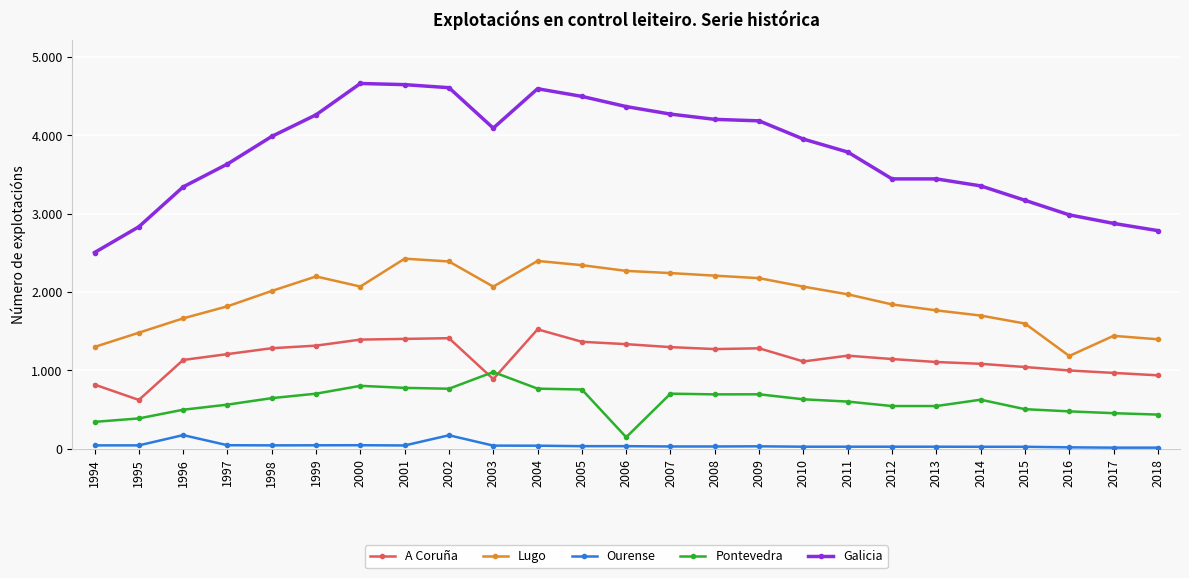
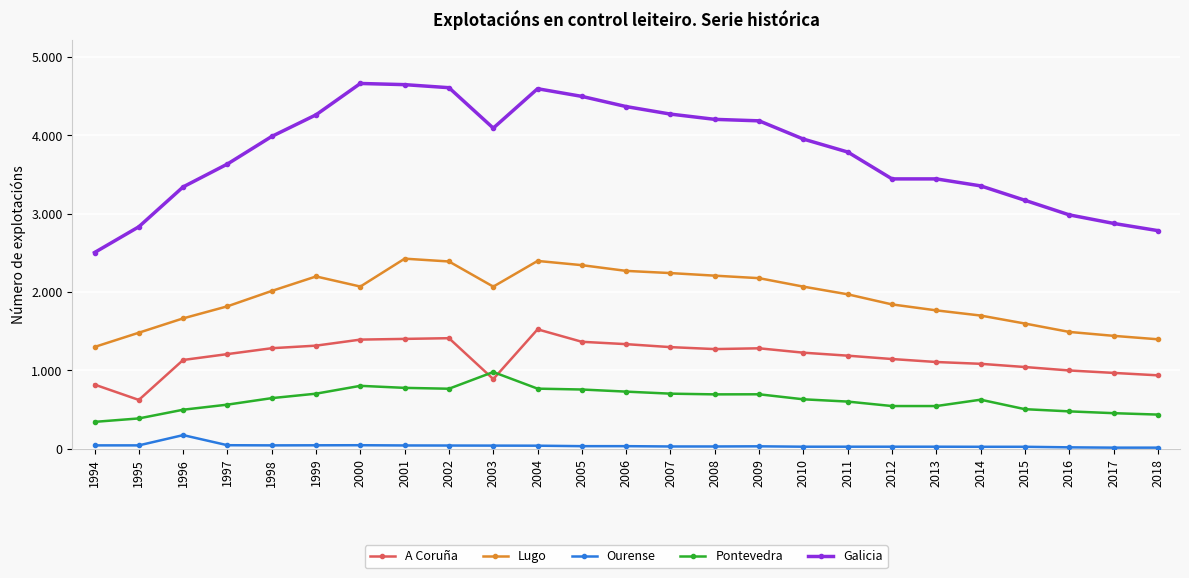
Ourense, 2002: 0.2 -> 0.0
Pontevedra, 2006: 0.1 -> 0.7
A Coruña, 2010: 1.1 -> 1.2
Lugo, 2016: 1.2 -> 1.5
